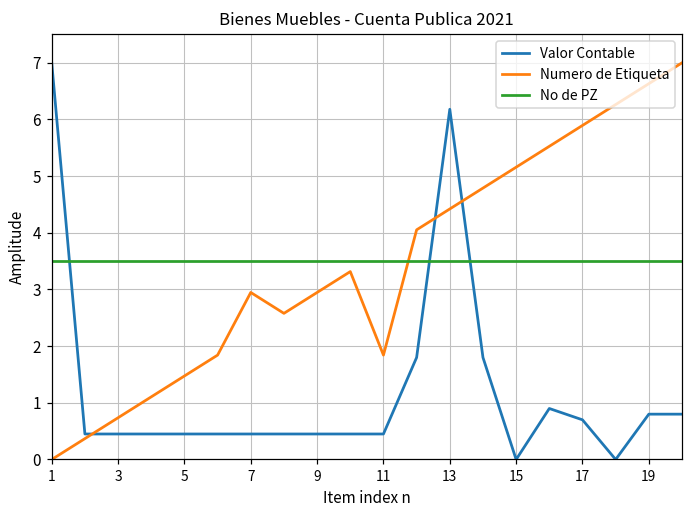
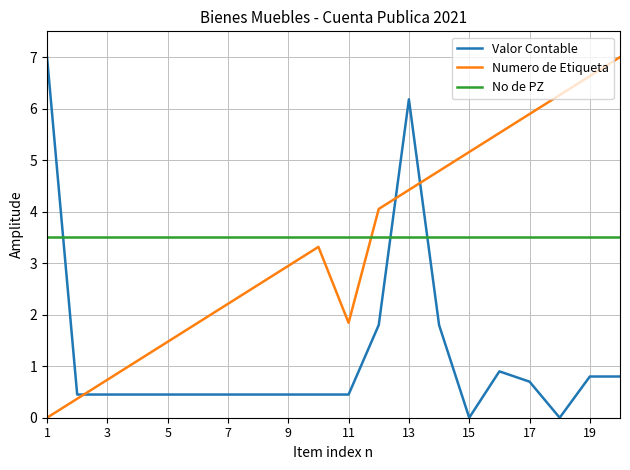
Numero de Etiqueta, 7: 2.9 -> 2.2
